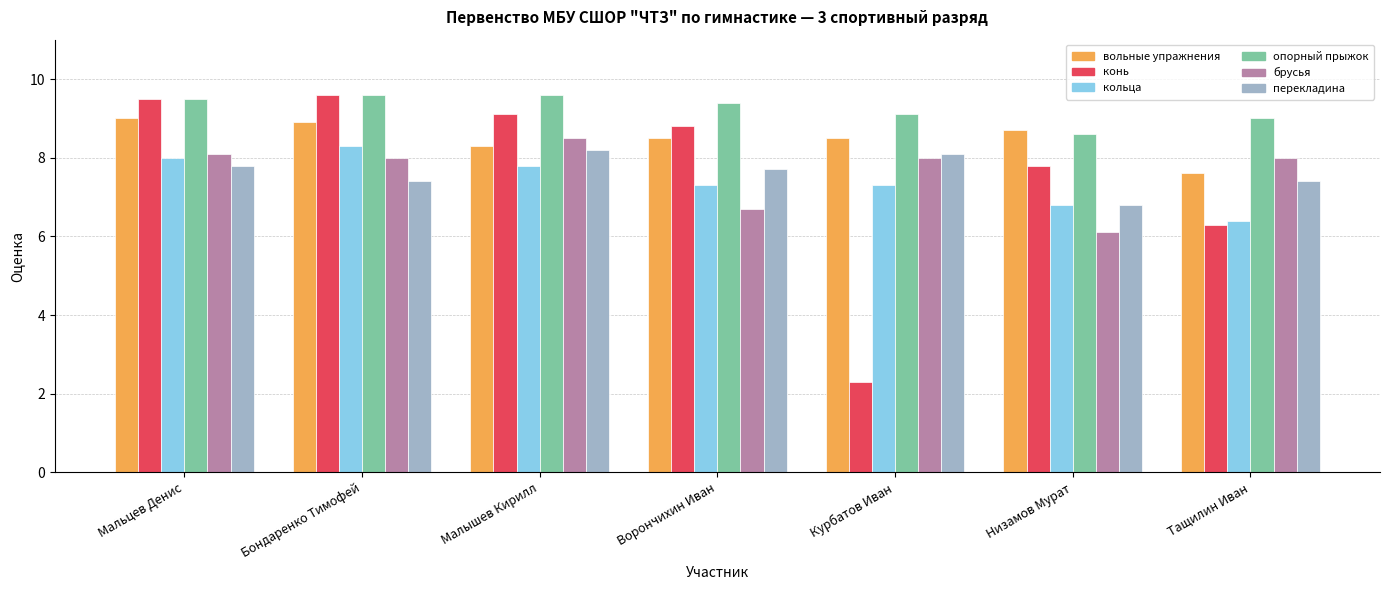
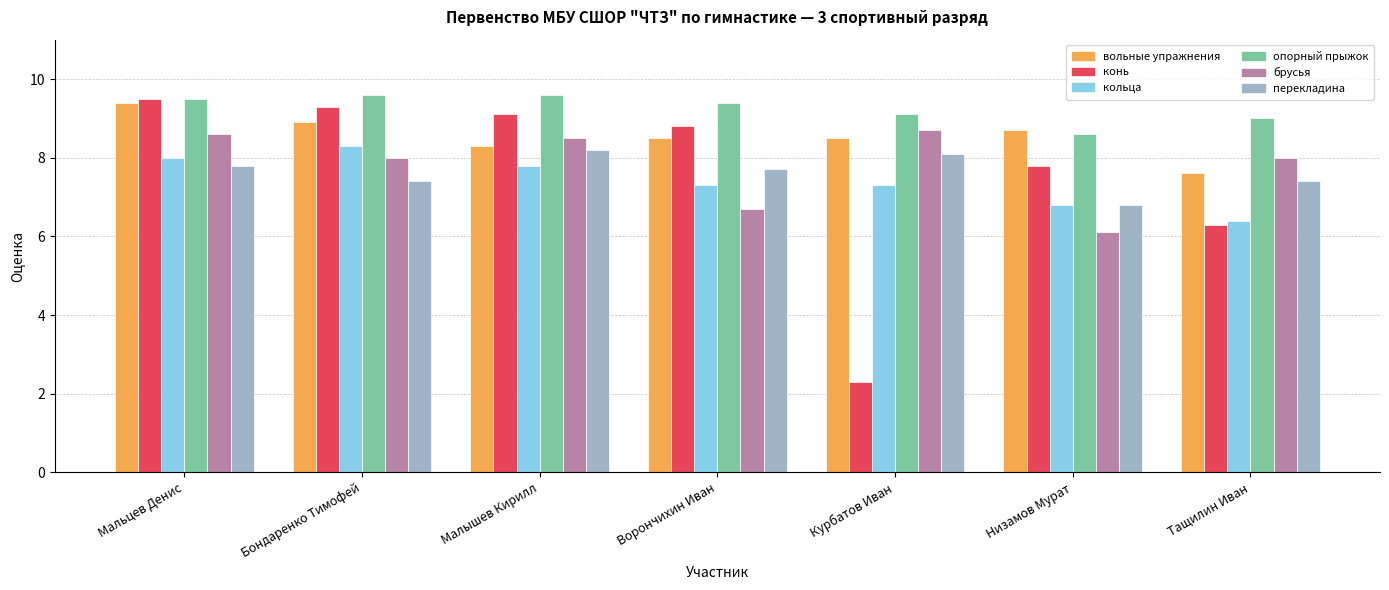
вольные упражнения, Мальцев Денис: 9.0 -> 9.4
брусья, Мальцев Денис: 8.1 -> 8.6
конь, Бондаренко Тимофей: 9.6 -> 9.3
брусья, Курбатов Иван: 8.0 -> 8.7
